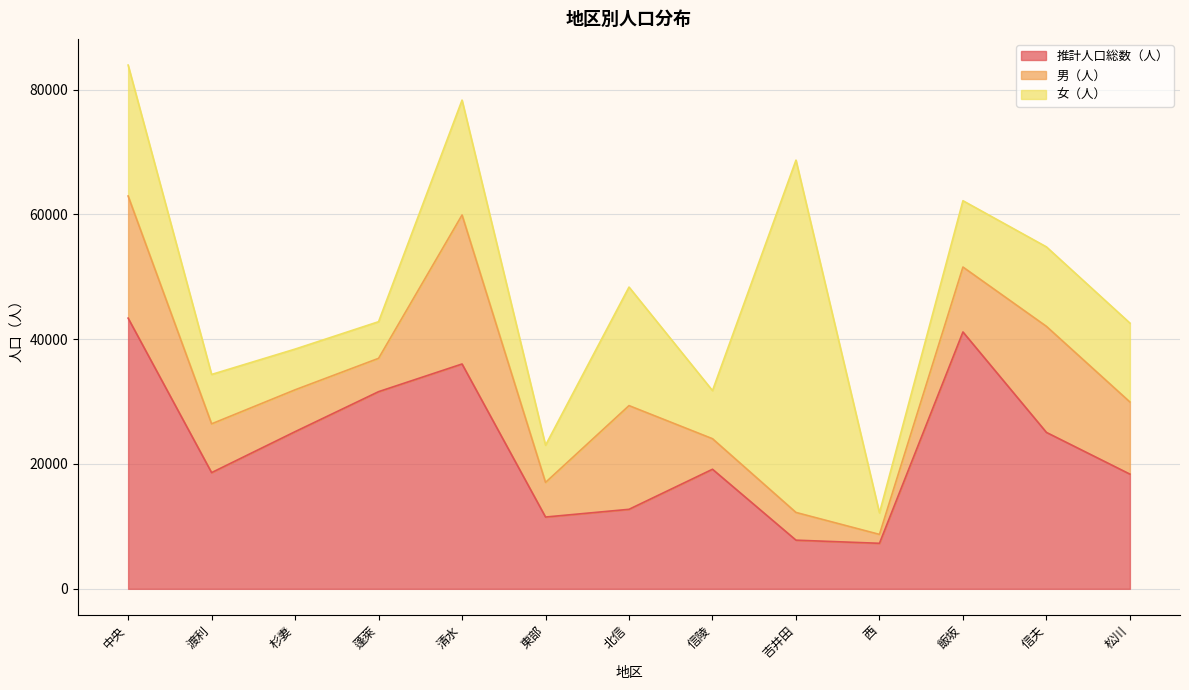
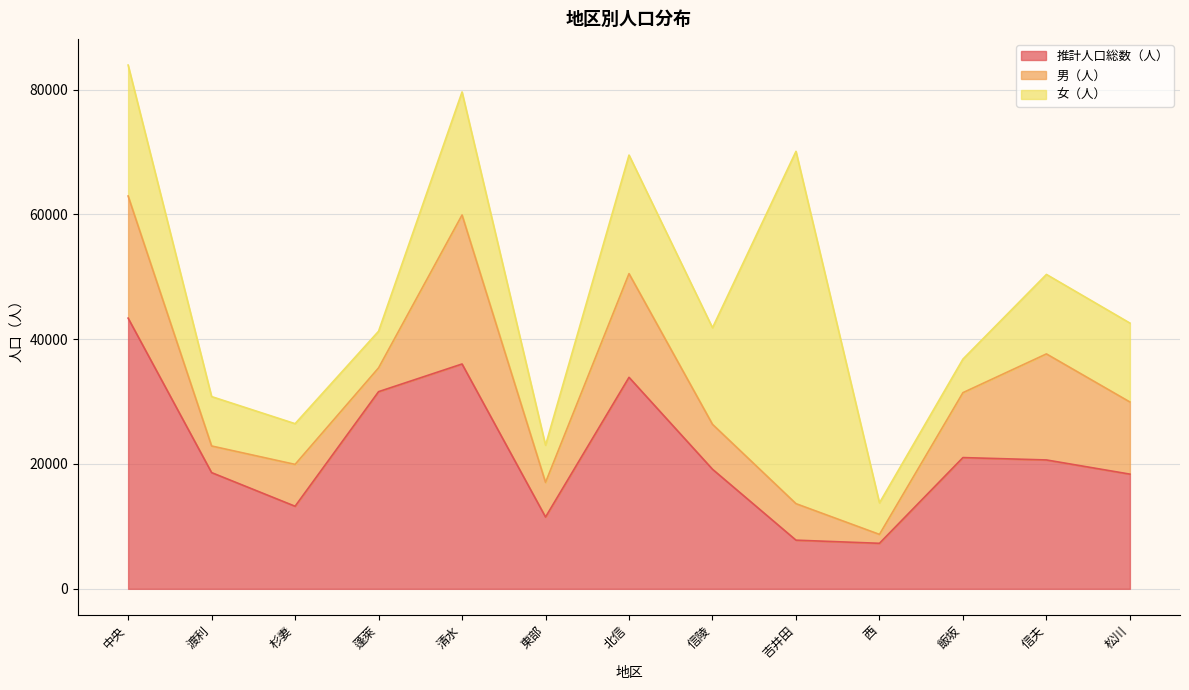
男（人）, 渡利: 8000 -> 4000
推計人口総数（人）, 杉妻: 25000 -> 13000
男（人）, 蓬萊: 5000 -> 4000
女（人）, 清水: 18000 -> 20000
推計人口総数（人）, 北信: 13000 -> 34000
男（人）, 信陵: 5000 -> 7000
女（人）, 信陵: 8000 -> 15000
男（人）, 吉井田: 4000 -> 6000
女（人）, 西: 3000 -> 5000
推計人口総数（人）, 飯坂: 41000 -> 21000
女（人）, 飯坂: 11000 -> 5000
推計人口総数（人）, 信夫: 25000 -> 21000
